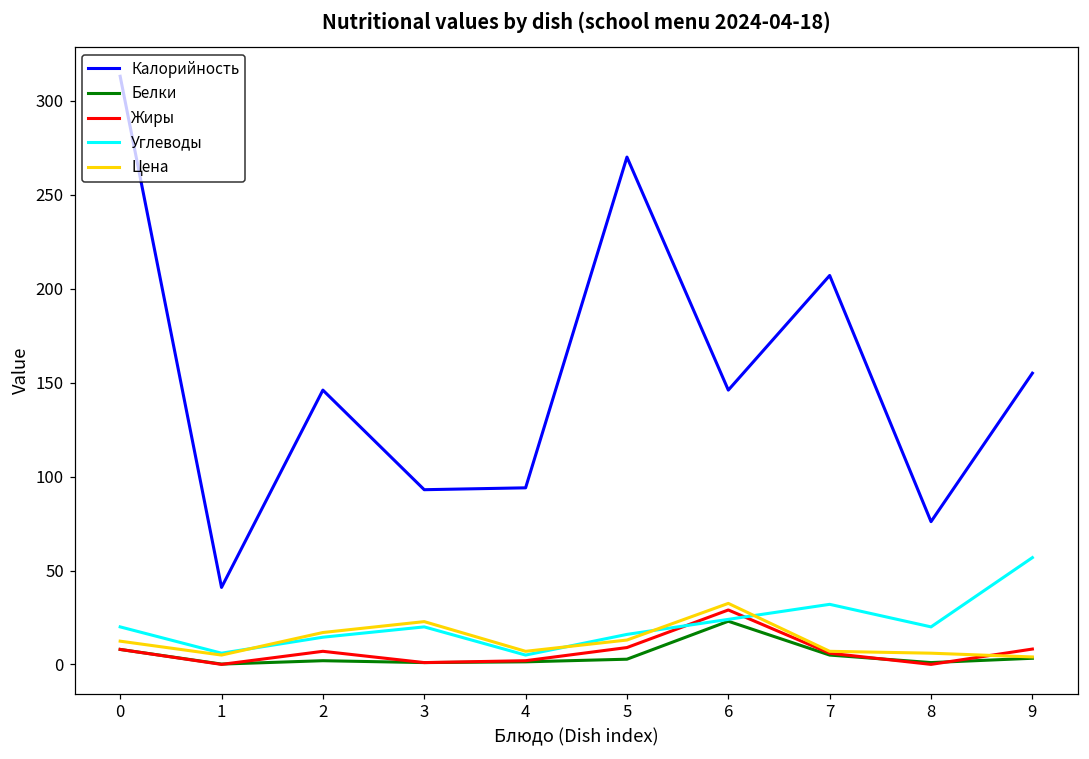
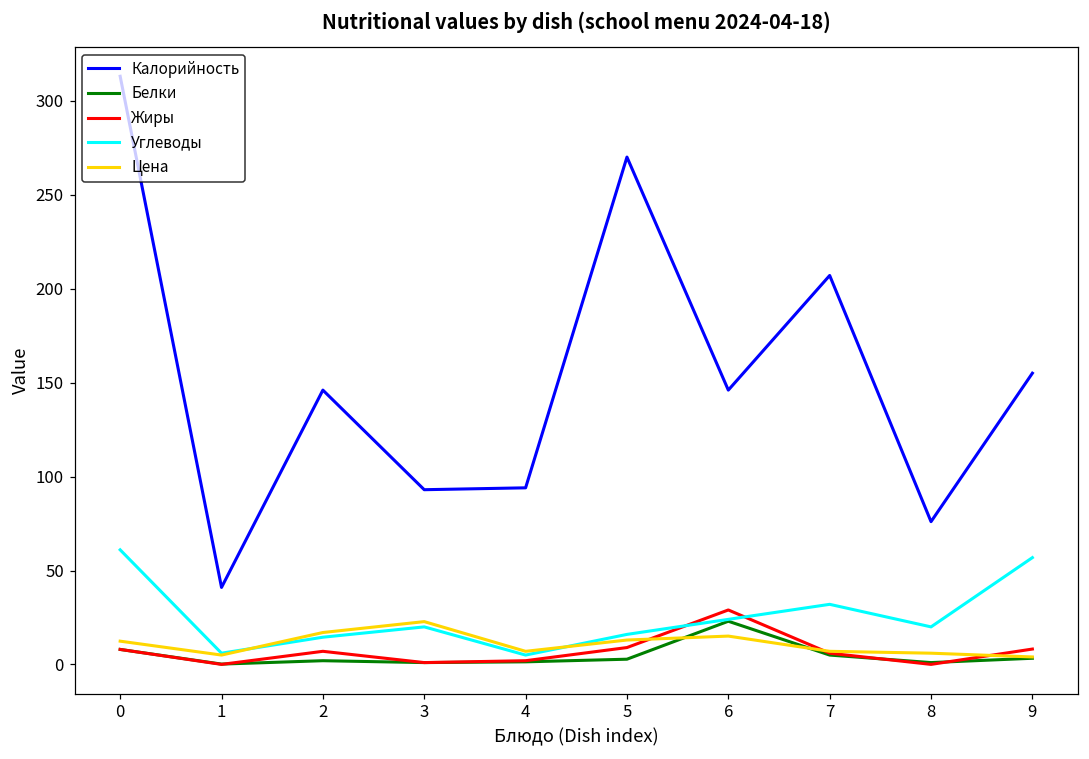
Углеводы, 0: 20 -> 61
Цена, 6: 33 -> 15
